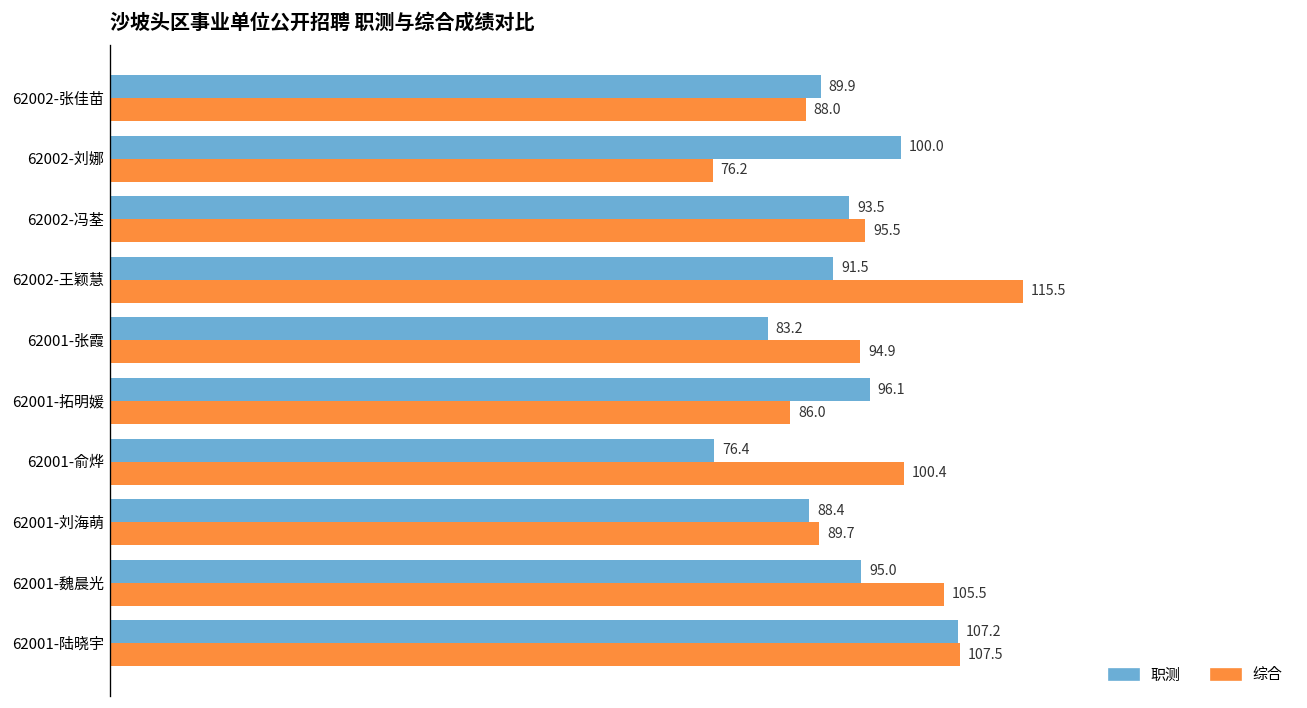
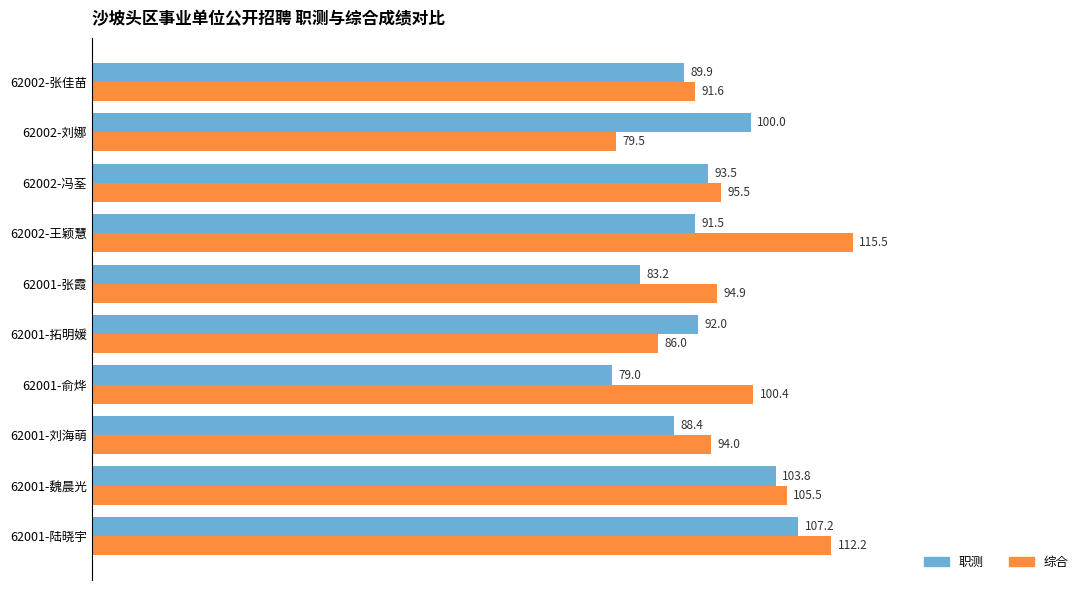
综合, 62002-张佳苗: 88.0 -> 91.6
综合, 62002-刘娜: 76.2 -> 79.5
职测, 62001-拓明媛: 96.1 -> 92.0
职测, 62001-俞烨: 76.4 -> 79.0
综合, 62001-刘海萌: 89.7 -> 94.0
职测, 62001-魏晨光: 95.0 -> 103.8
综合, 62001-陆晓宇: 107.5 -> 112.2
